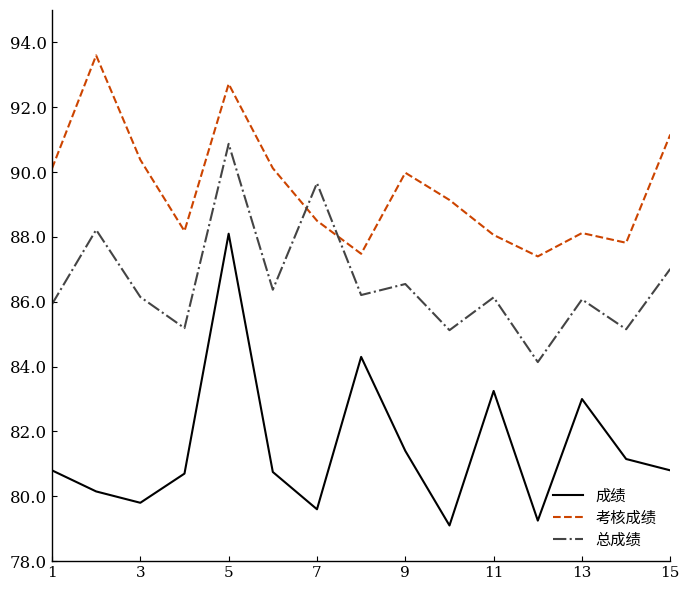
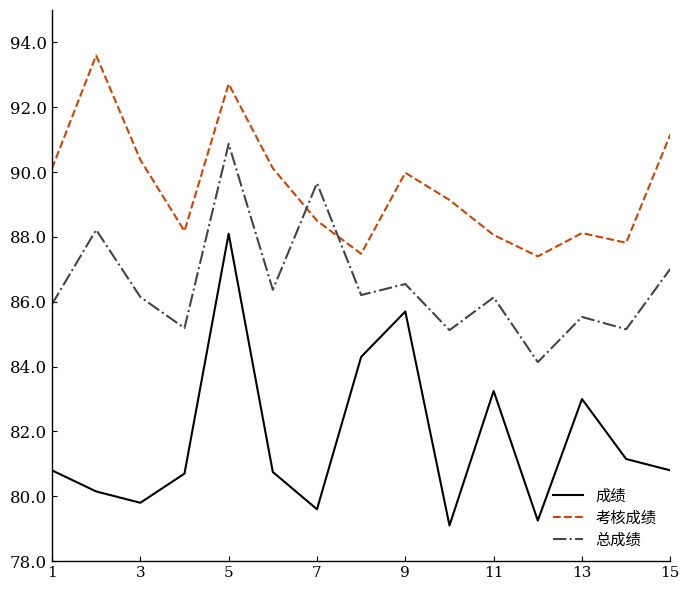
成绩, 9: 81.4 -> 85.7
总成绩, 13: 86.1 -> 85.5
